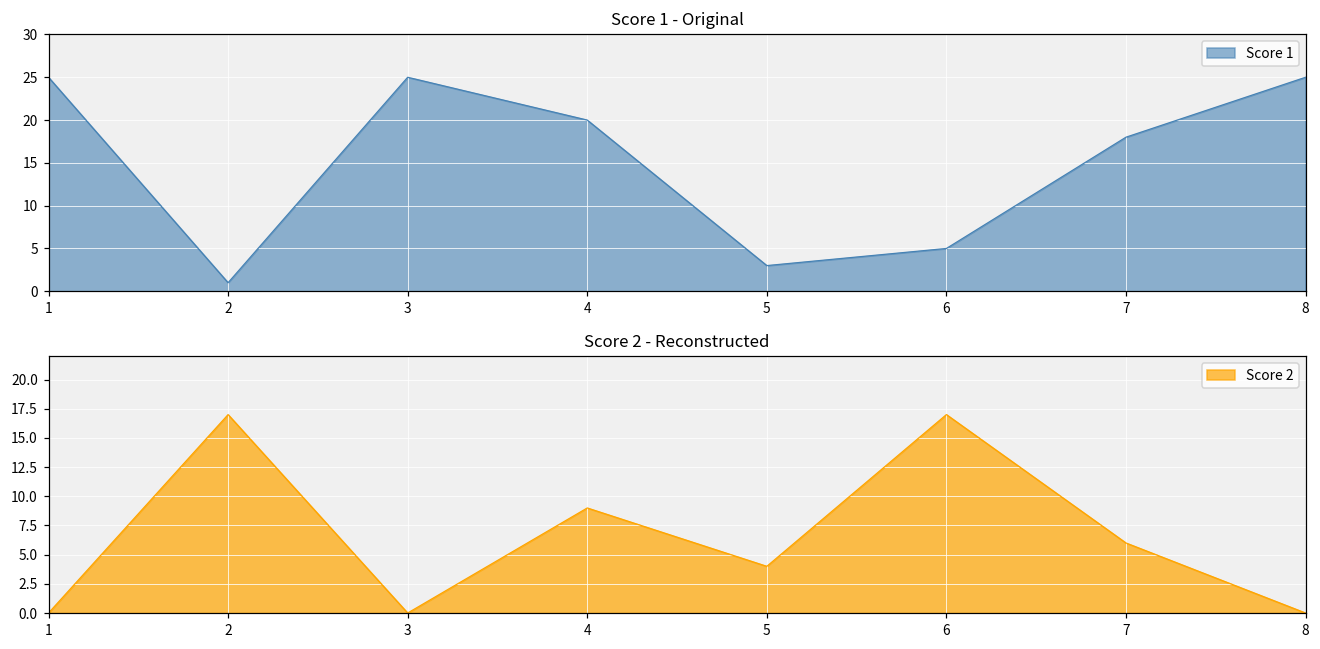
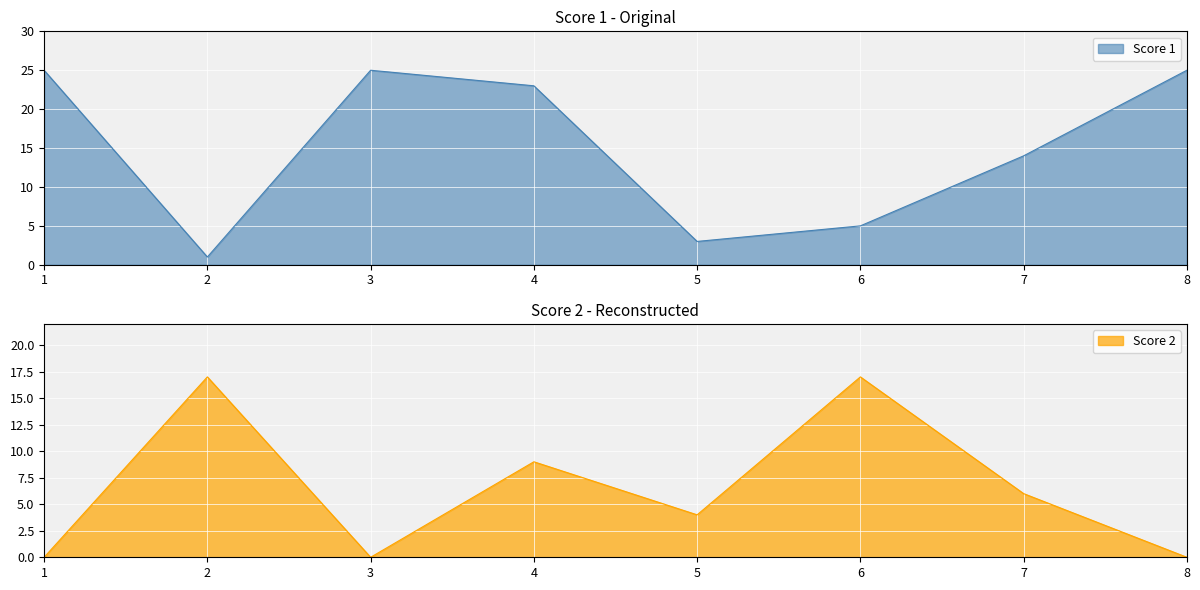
Score 1 - Original, 4: 20 -> 23
Score 1 - Original, 7: 18 -> 14
